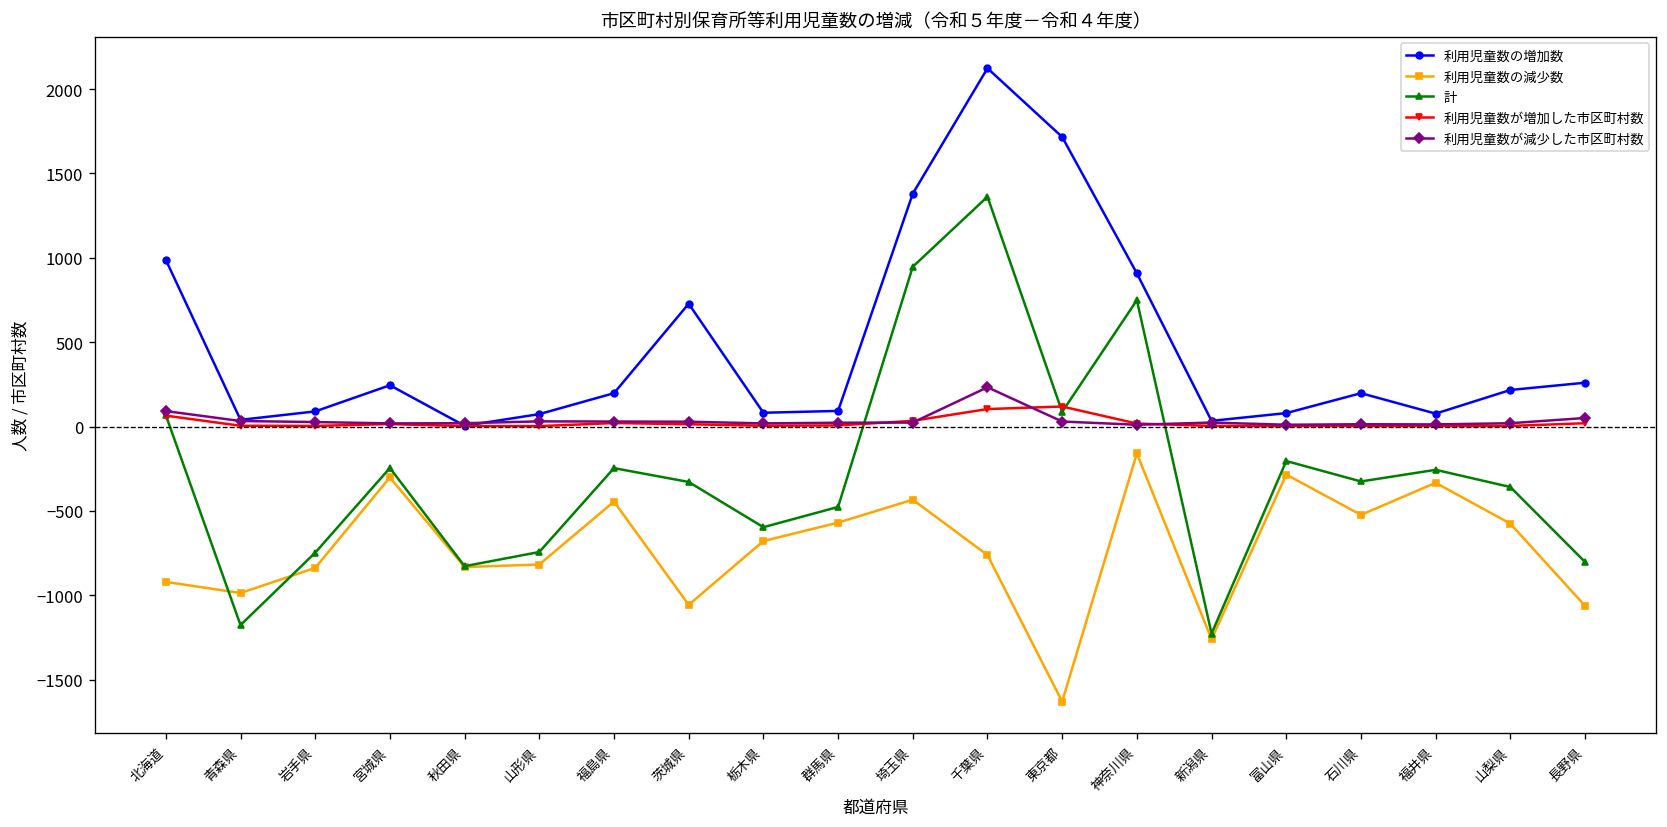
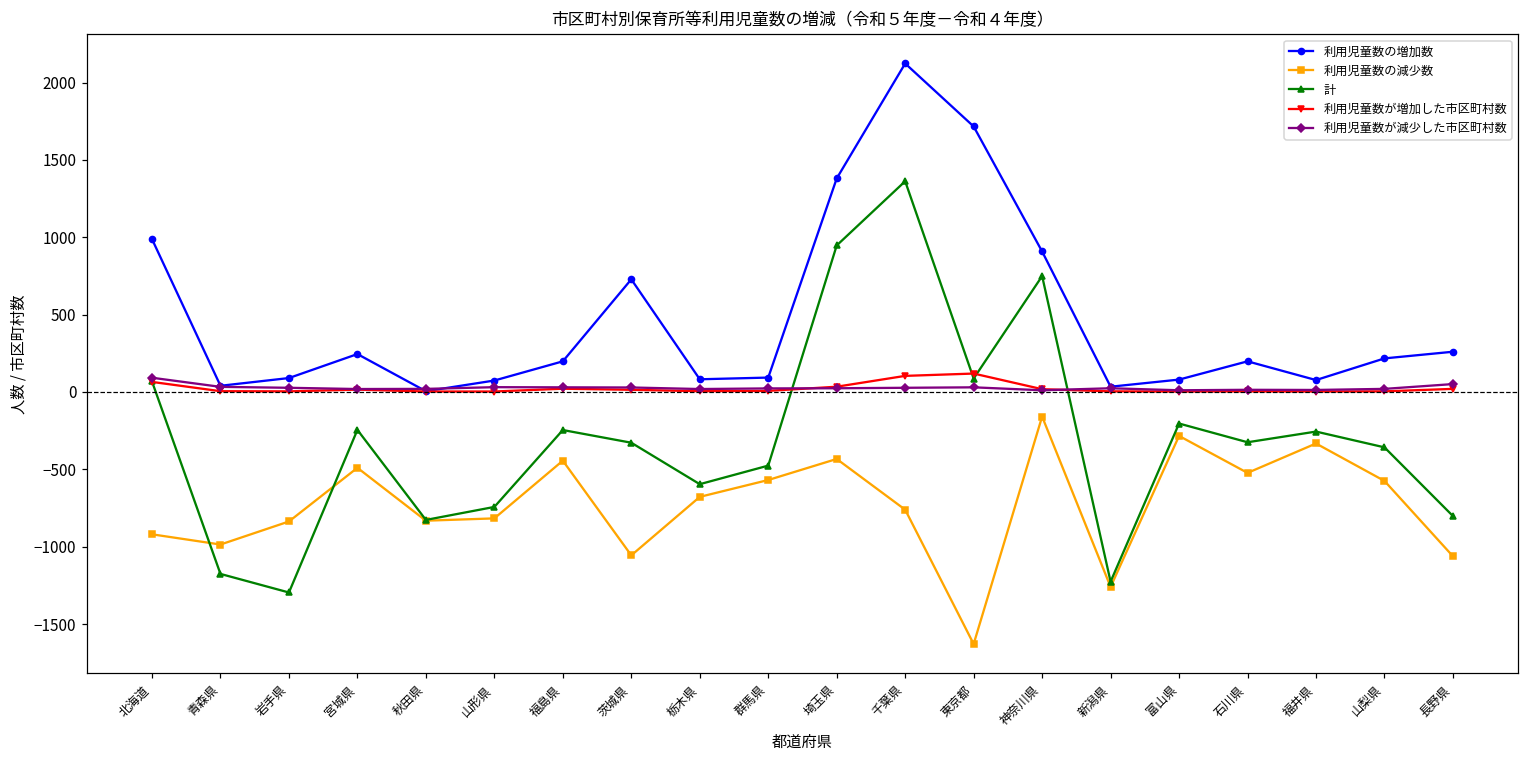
計, 岩手県: -750 -> -1300
利用児童数の減少数, 宮城県: -300 -> -490
利用児童数が減少した市区町村数, 千葉県: 230 -> 30
